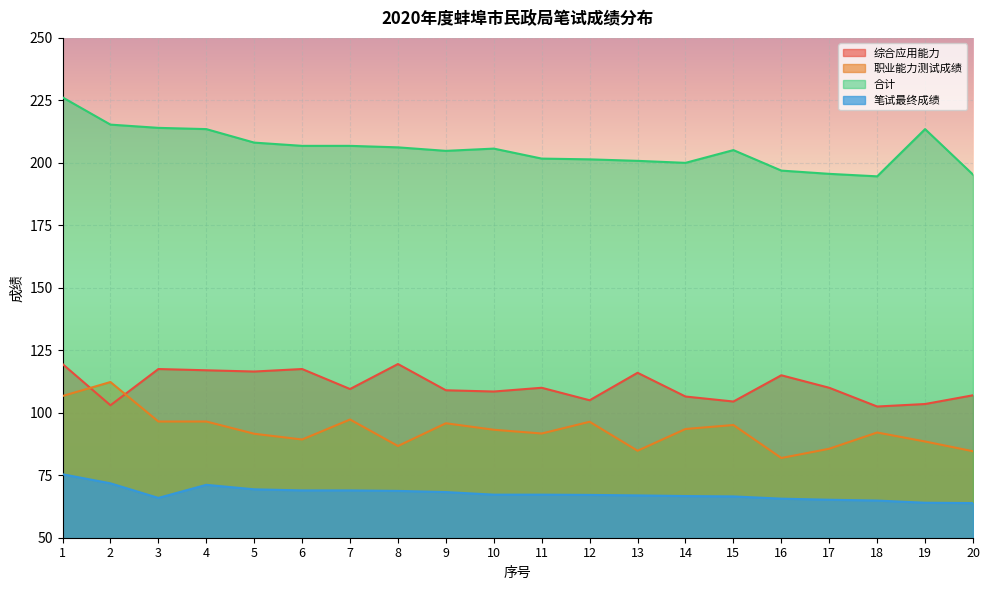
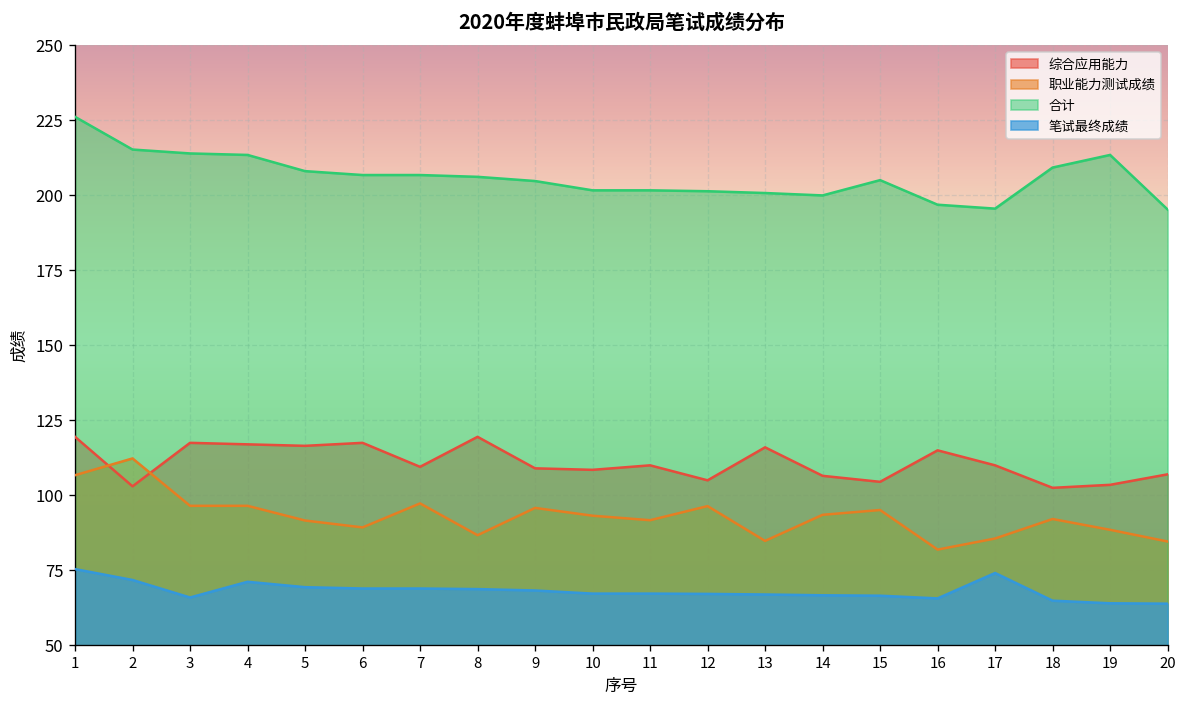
合计, 10: 206 -> 202
笔试最终成绩, 17: 65 -> 74
合计, 18: 195 -> 209
